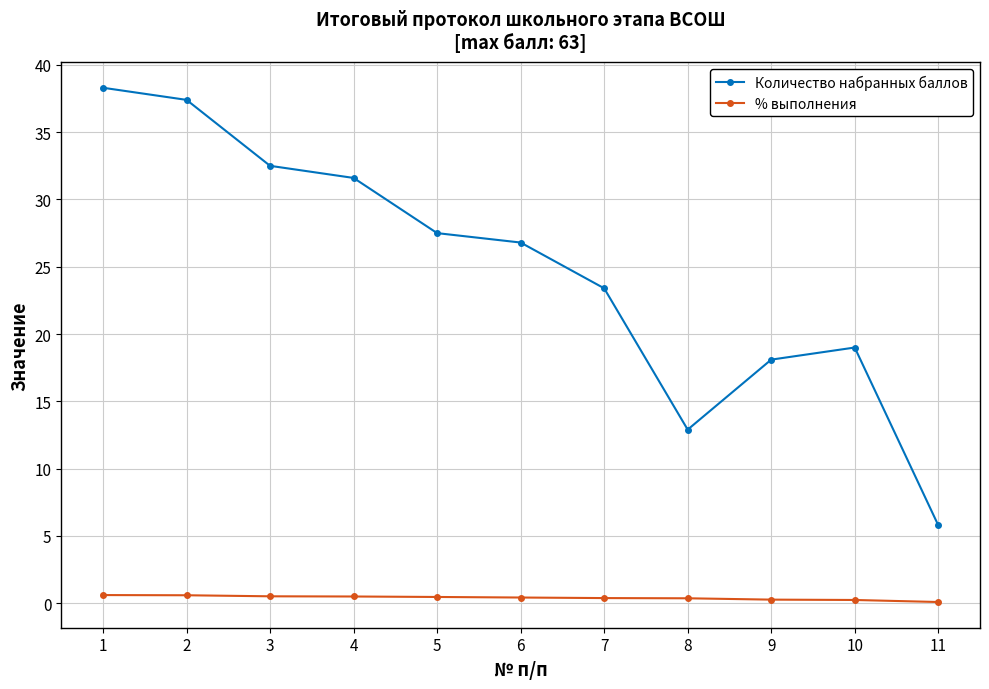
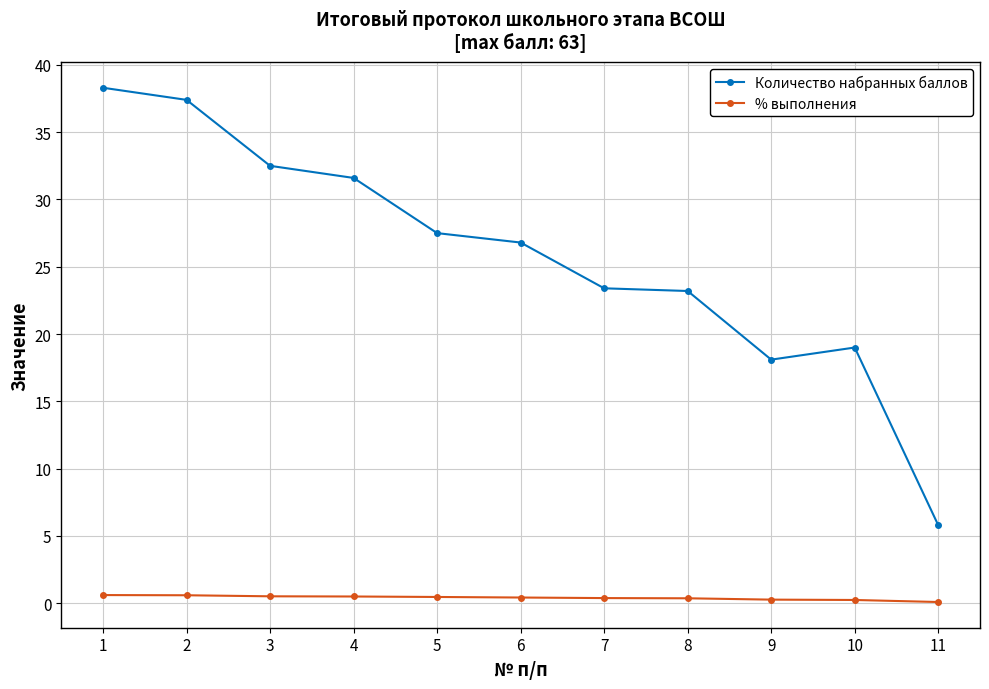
Количество набранных баллов, 8: 12.9 -> 23.2
